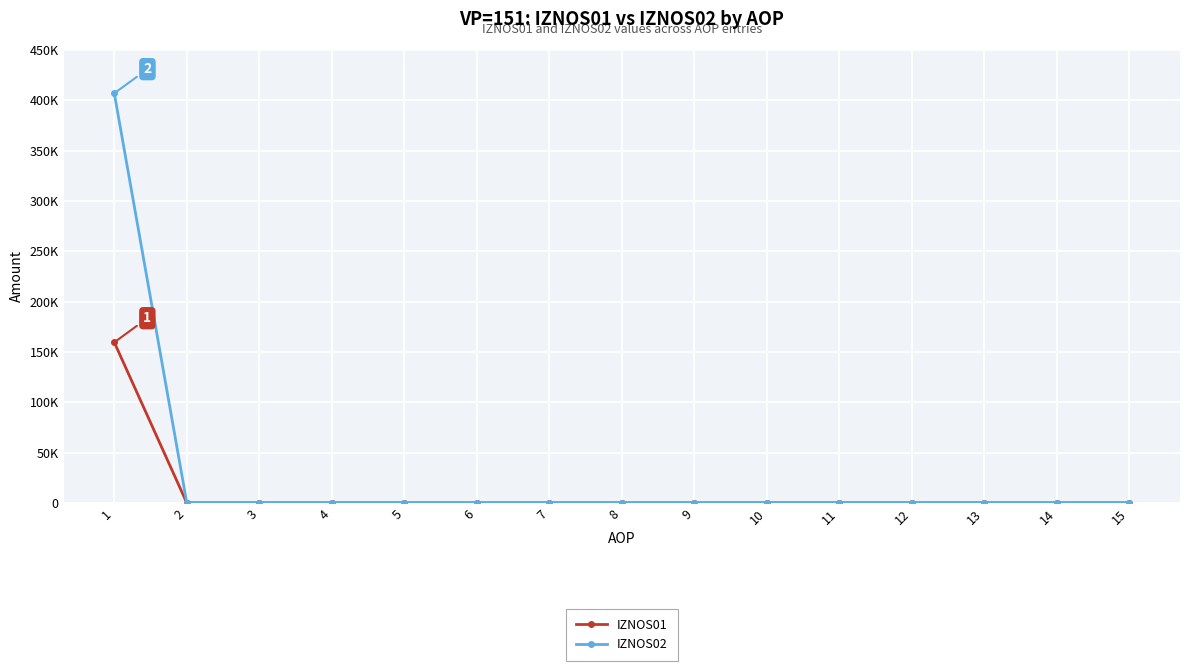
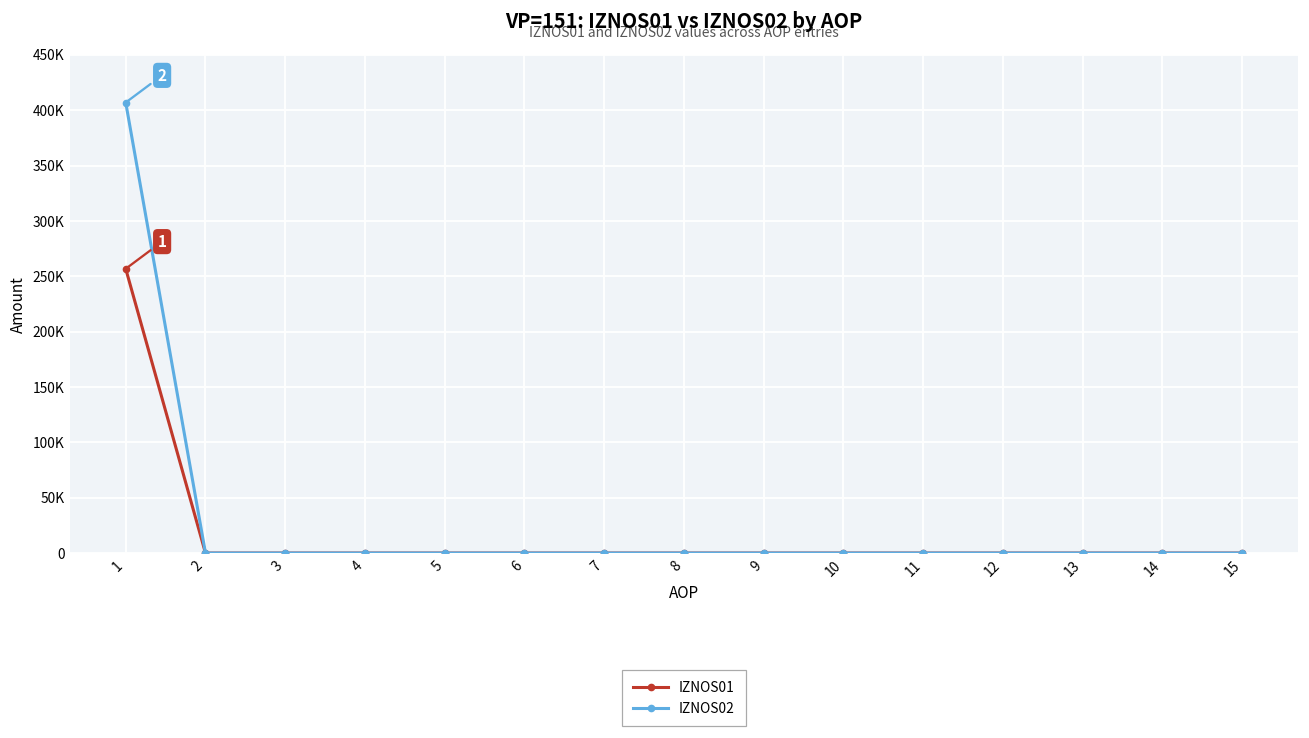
IZNOS01, 1: 159000 -> 257000
